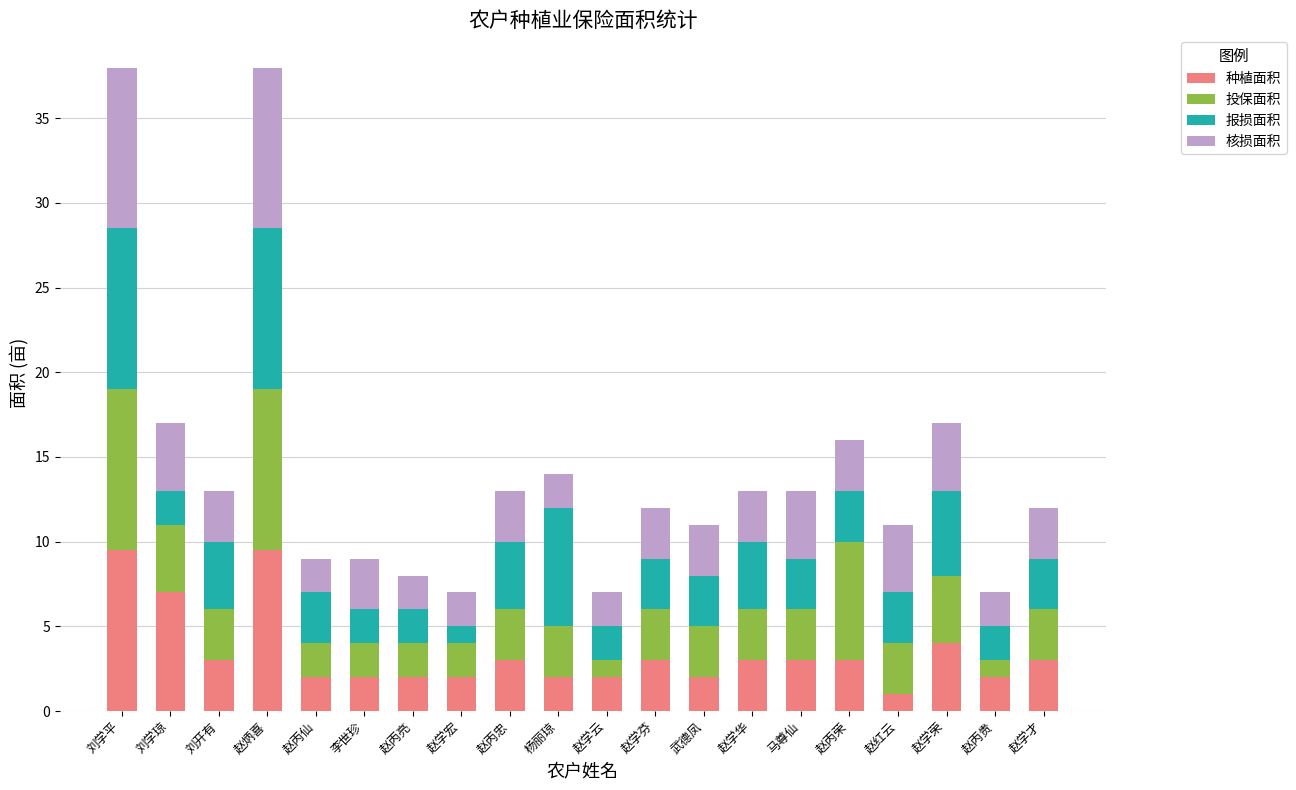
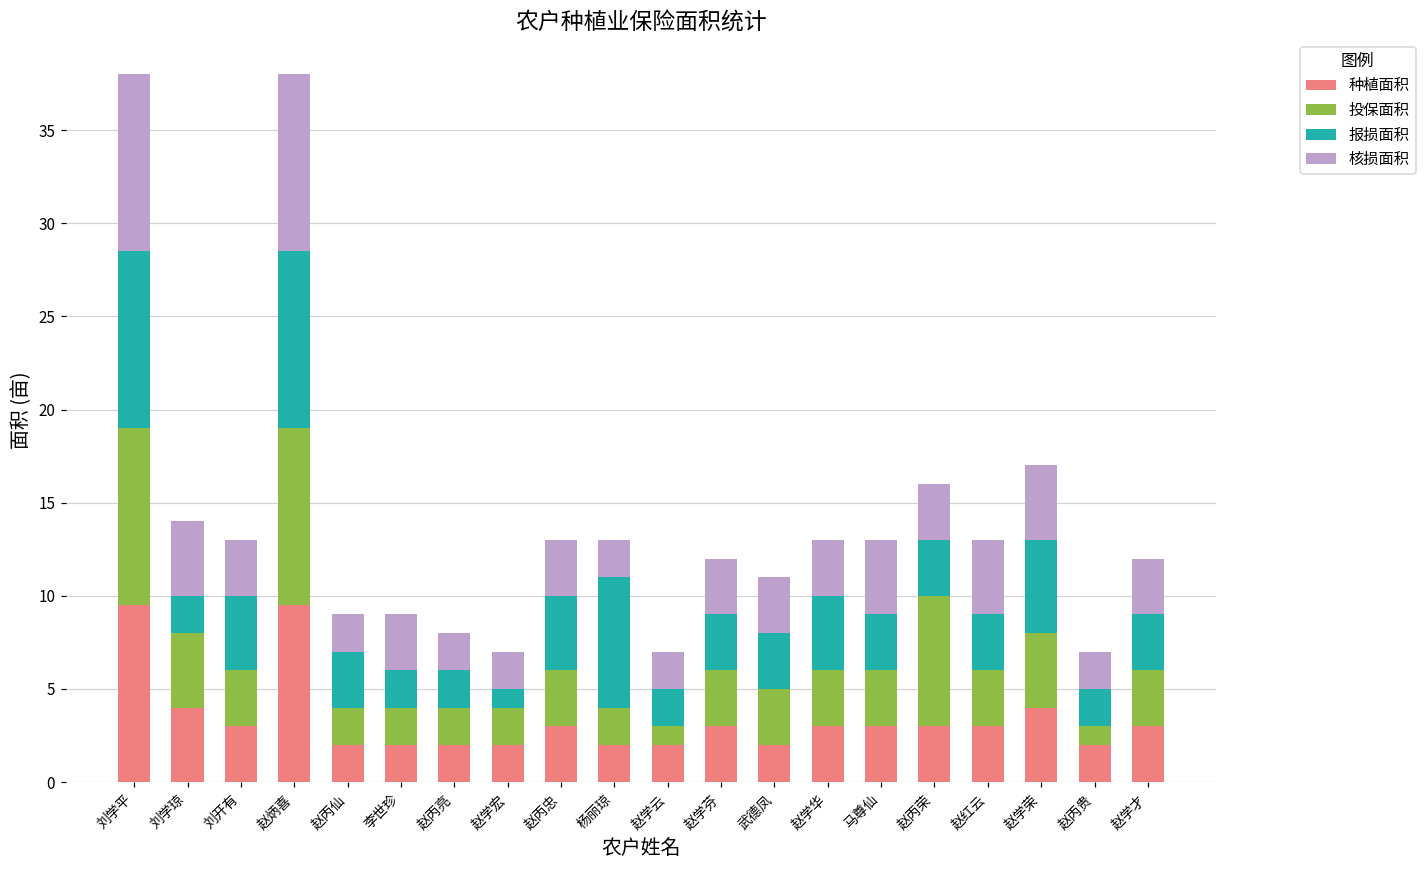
种植面积, 刘学琼: 7 -> 4
投保面积, 杨丽琼: 3 -> 2
种植面积, 赵红云: 1 -> 3
